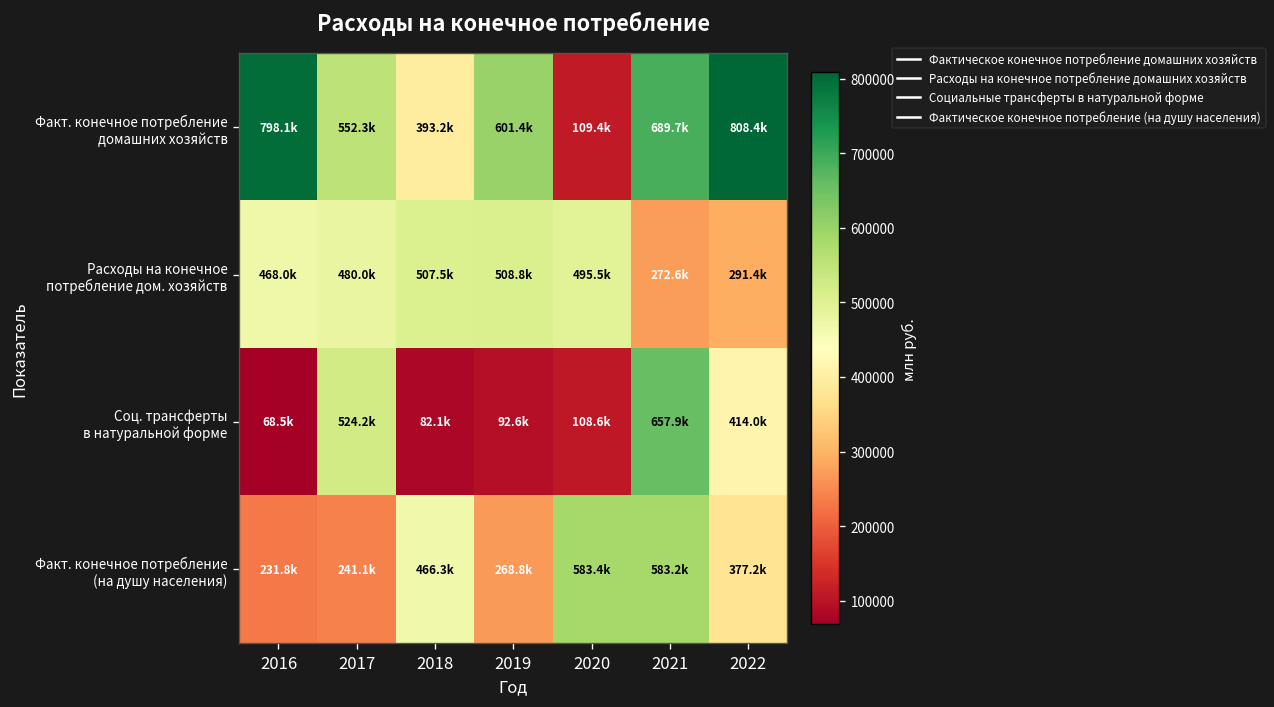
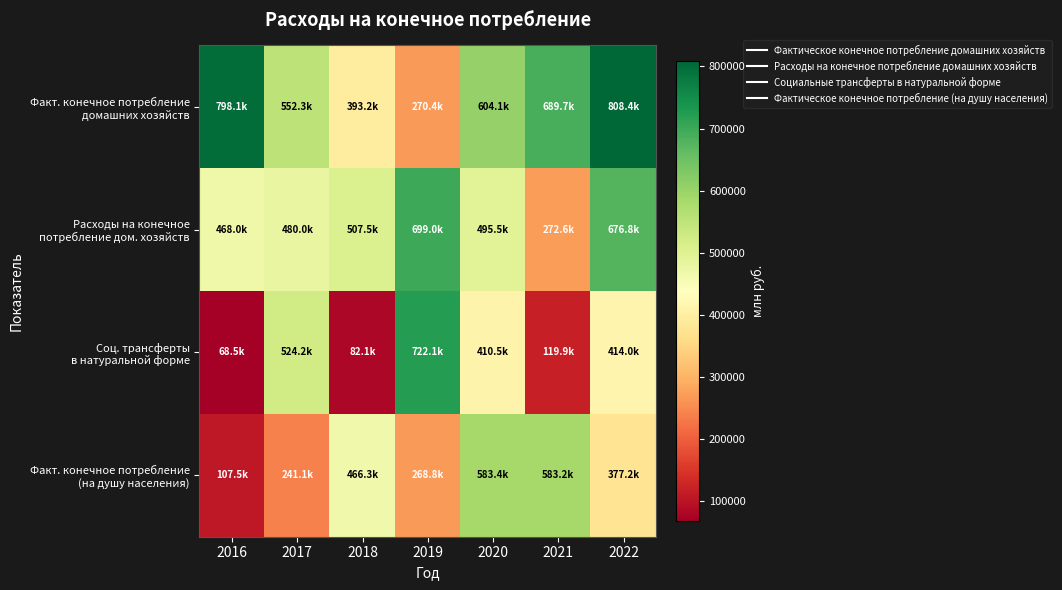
Факт. конечное потребление домашних хозяйств, 2019: 601.4k -> 270.4k
Факт. конечное потребление домашних хозяйств, 2020: 109.4k -> 604.1k
Расходы на конечное потребление дом. хозяйств, 2019: 508.8k -> 699.0k
Расходы на конечное потребление дом. хозяйств, 2022: 291.4k -> 676.8k
Соц. трансферты в натуральной форме, 2019: 92.6k -> 722.1k
Соц. трансферты в натуральной форме, 2020: 108.6k -> 410.5k
Соц. трансферты в натуральной форме, 2021: 657.9k -> 119.9k
Факт. конечное потребление (на душу населения), 2016: 231.8k -> 107.5k
